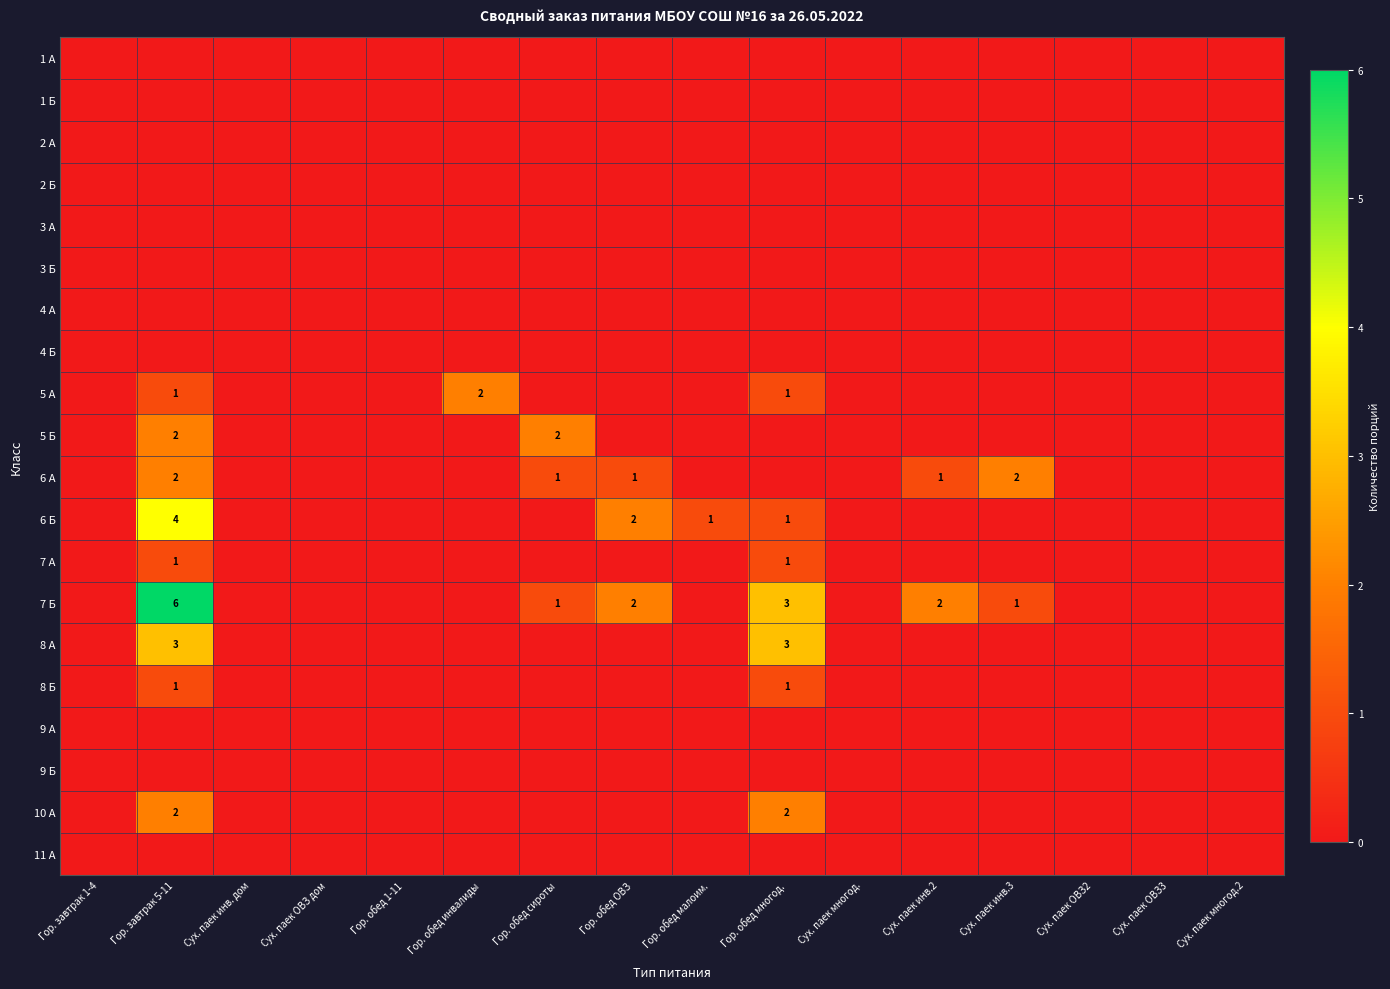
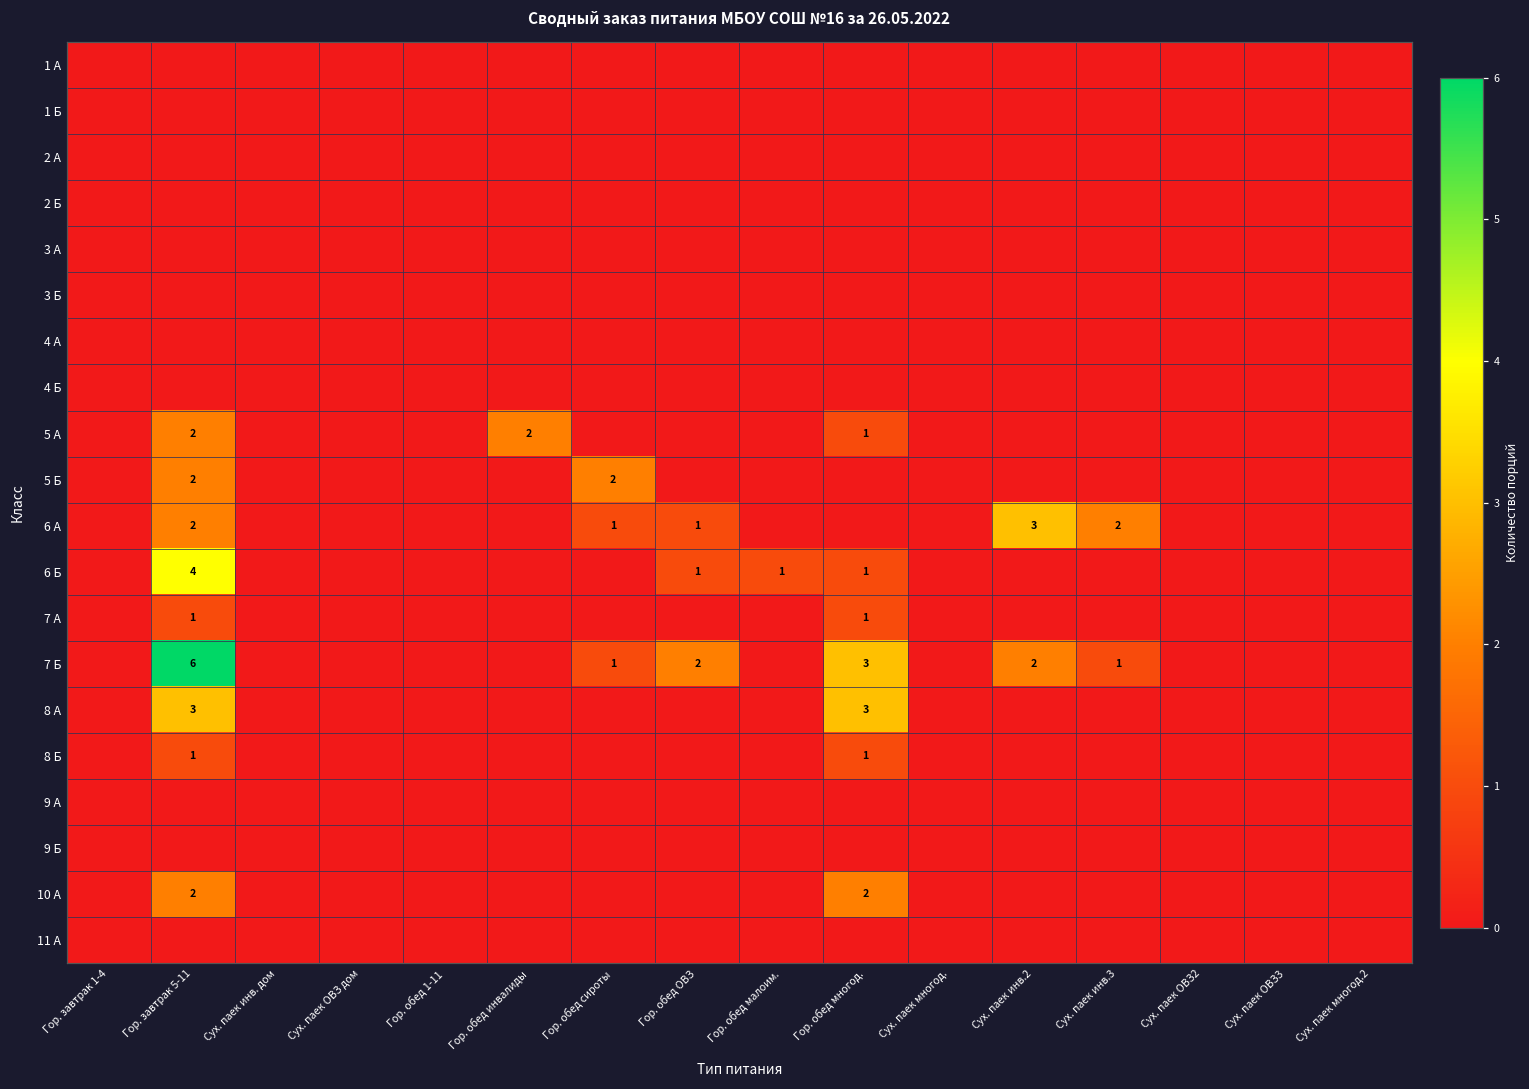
5 А, Гор. завтрак 5-11: 1 -> 2
6 А, Сух. паек инв.2: 1 -> 3
6 Б, Гор. обед ОВЗ: 2 -> 1
